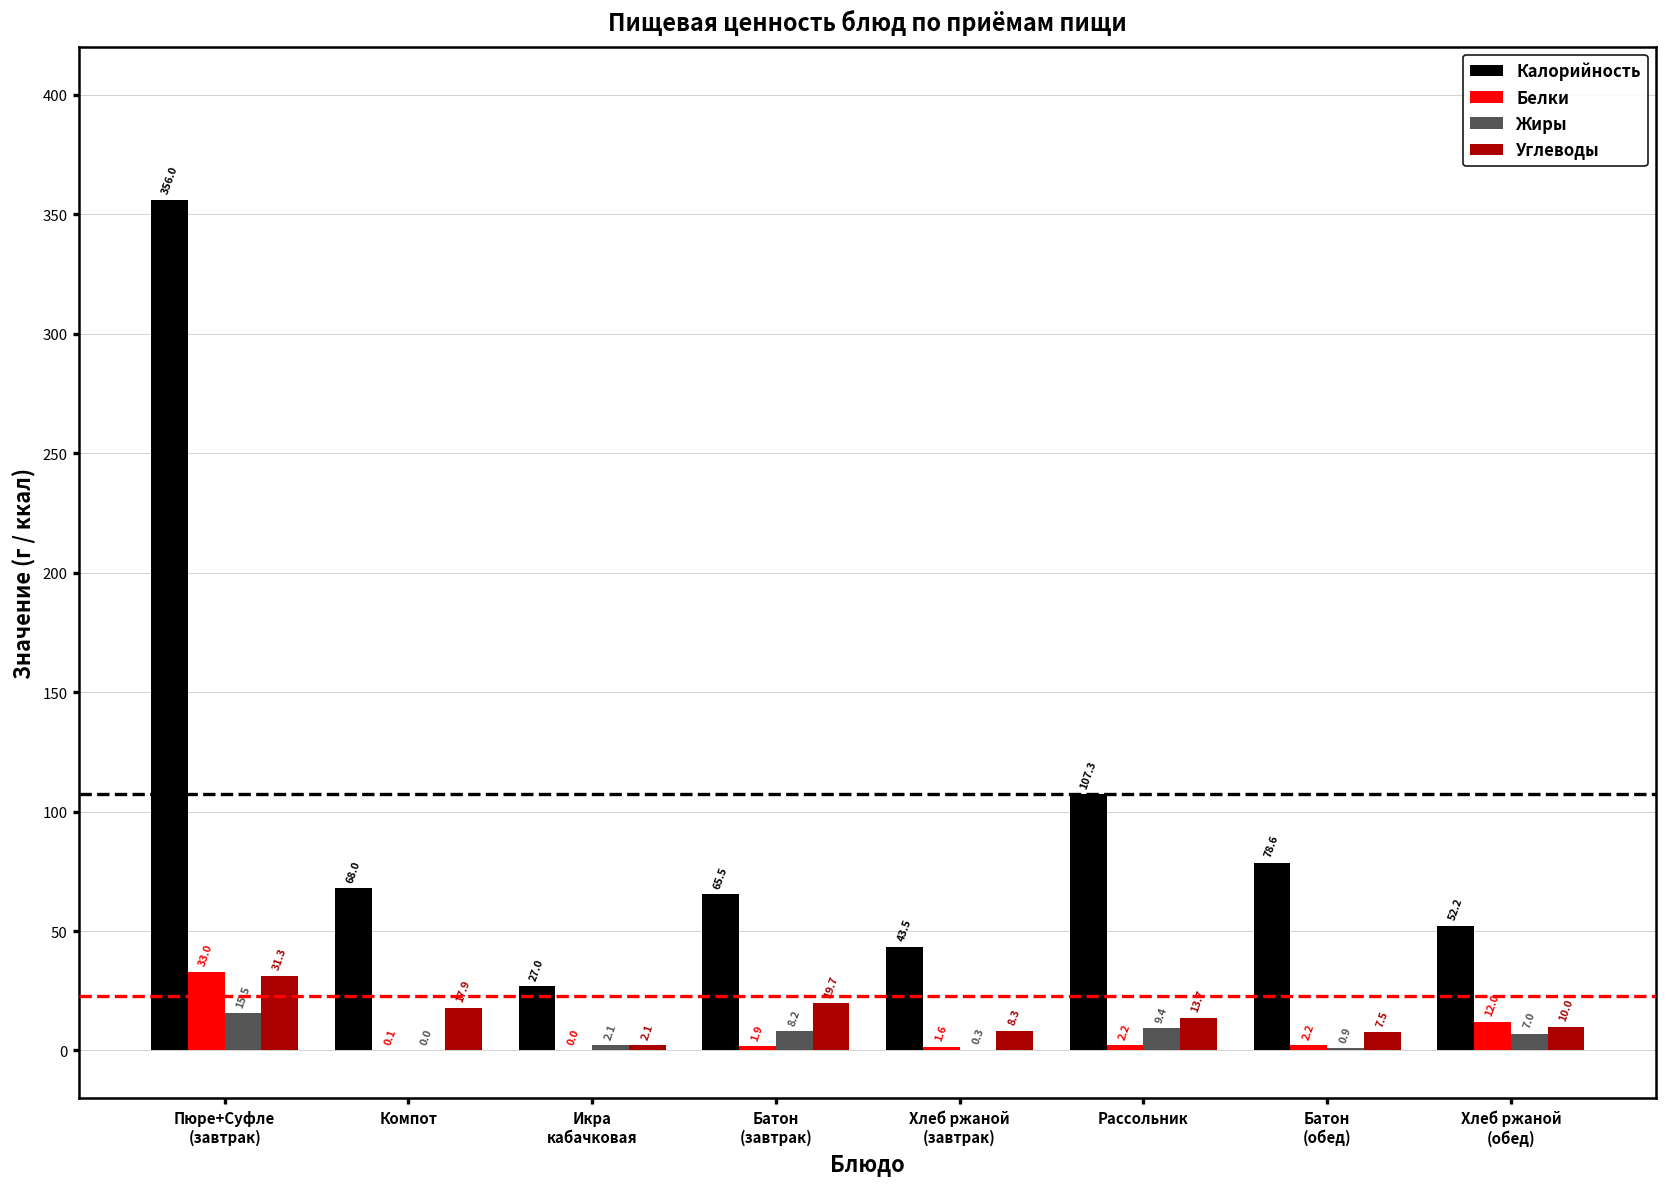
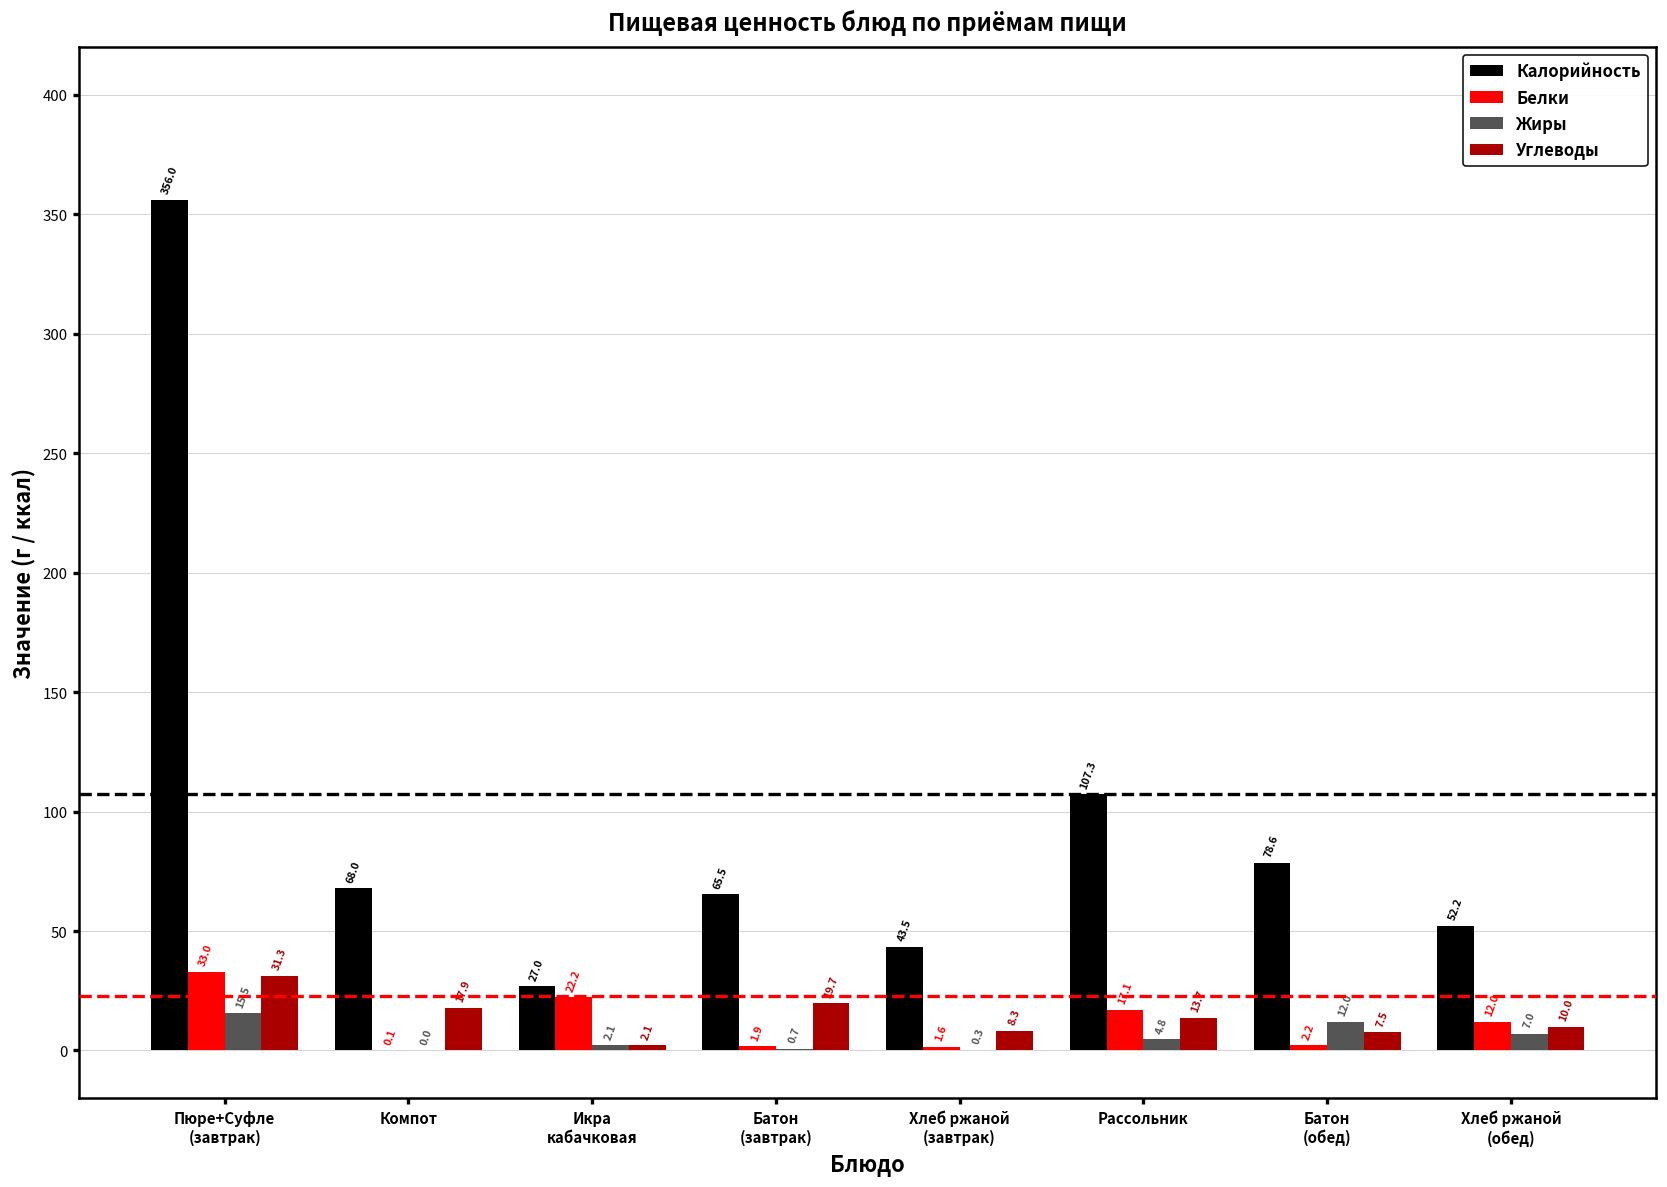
Белки, Икра кабачковая: 0.0 -> 22.2
Жиры, Батон (завтрак): 8.2 -> 0.7
Белки, Рассольник: 2.2 -> 17.1
Жиры, Рассольник: 9.4 -> 4.8
Жиры, Батон (обед): 0.9 -> 12.0
